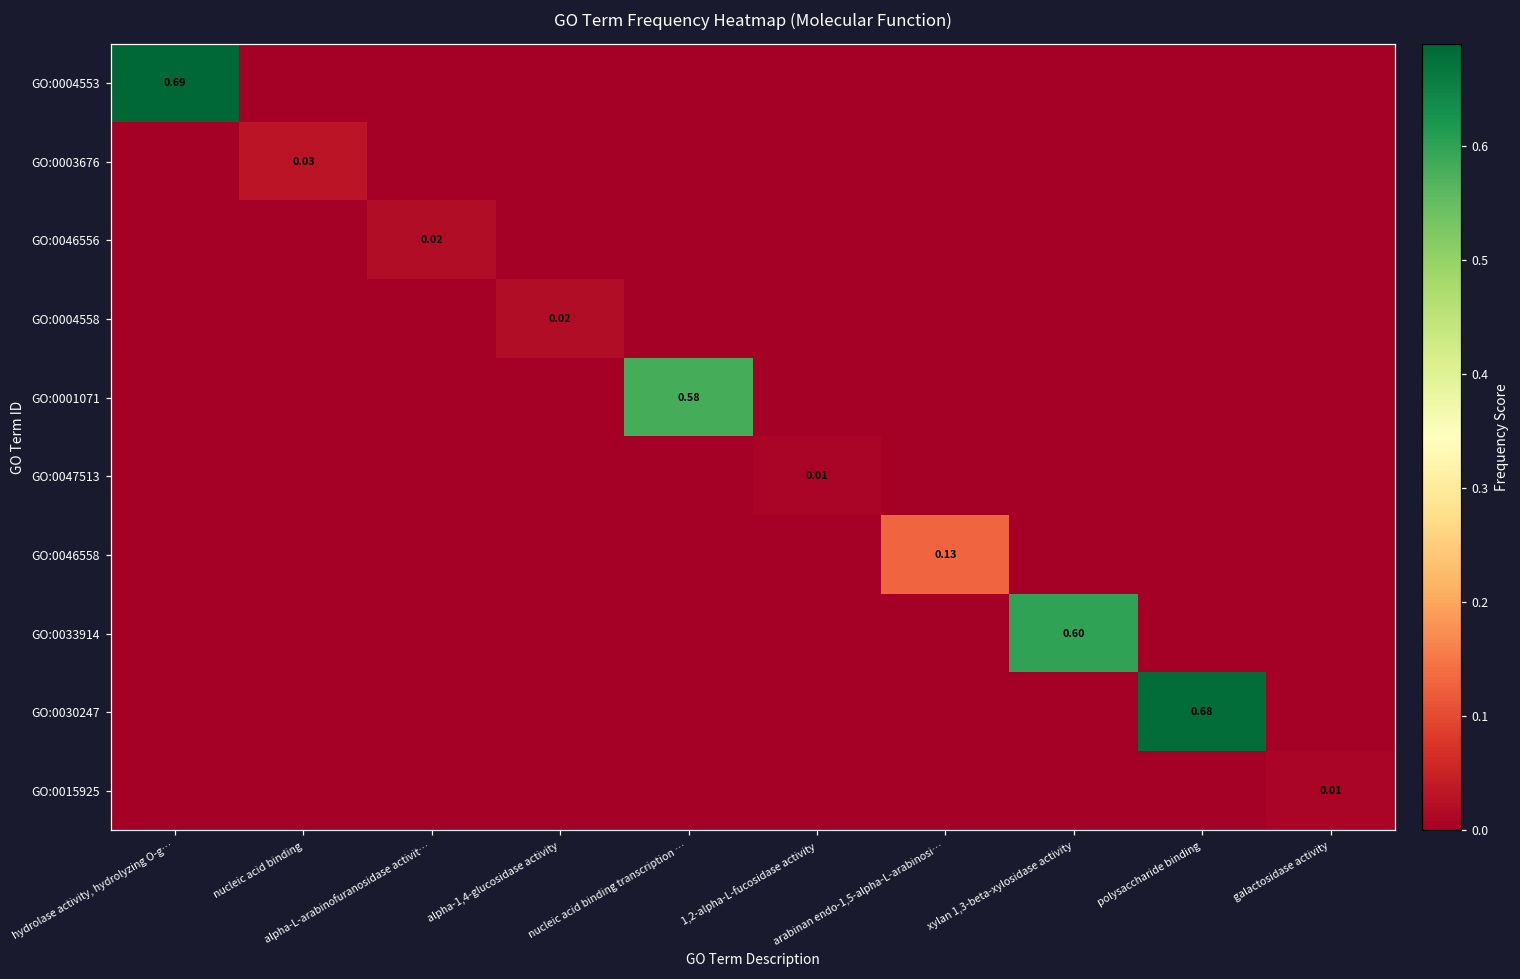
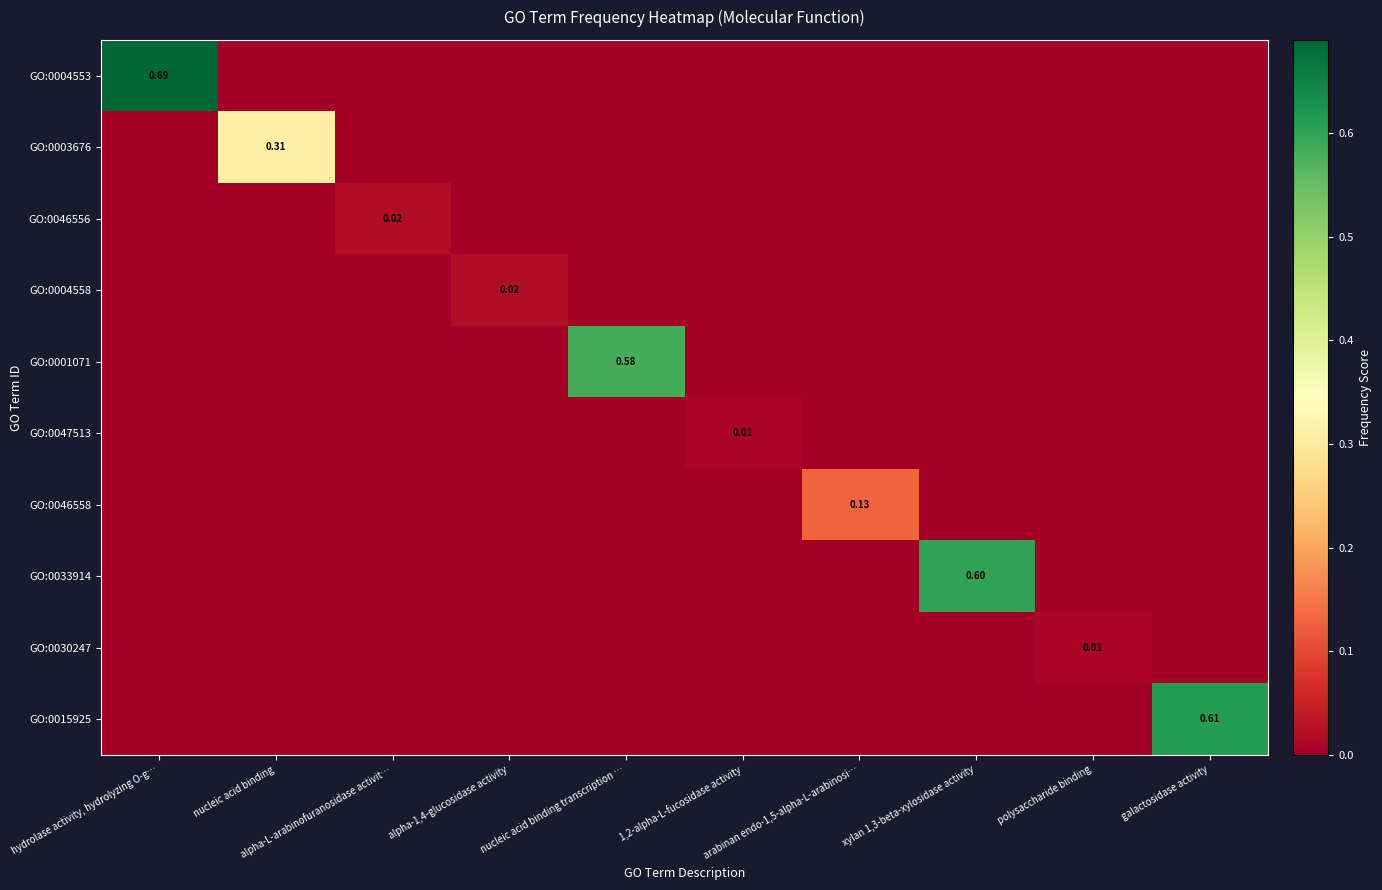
GO:0003676, nucleic acid binding: 0.03 -> 0.31
GO:0030247, polysaccharide binding: 0.68 -> 0.01
GO:0015925, galactosidase activity: 0.01 -> 0.61
